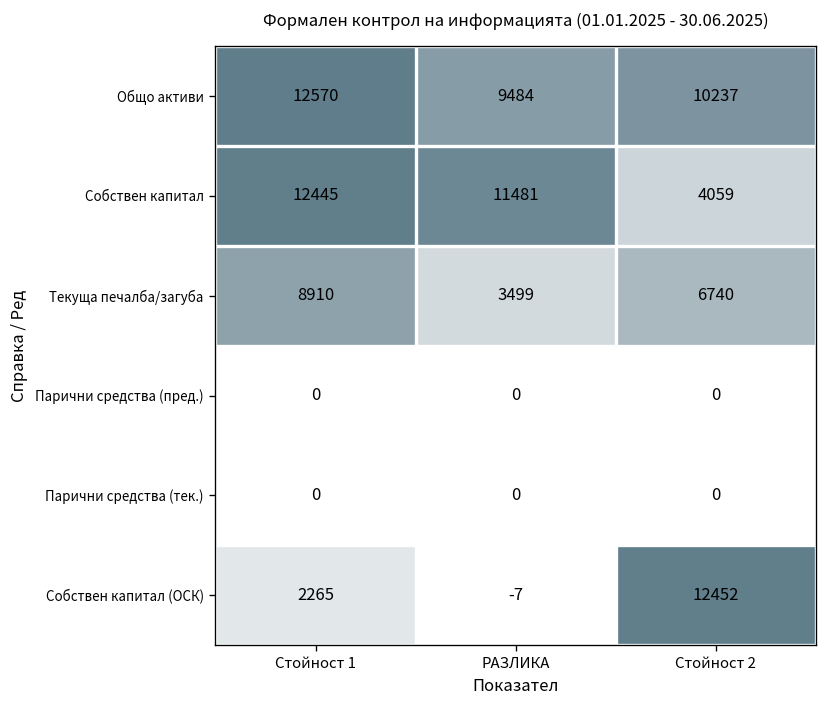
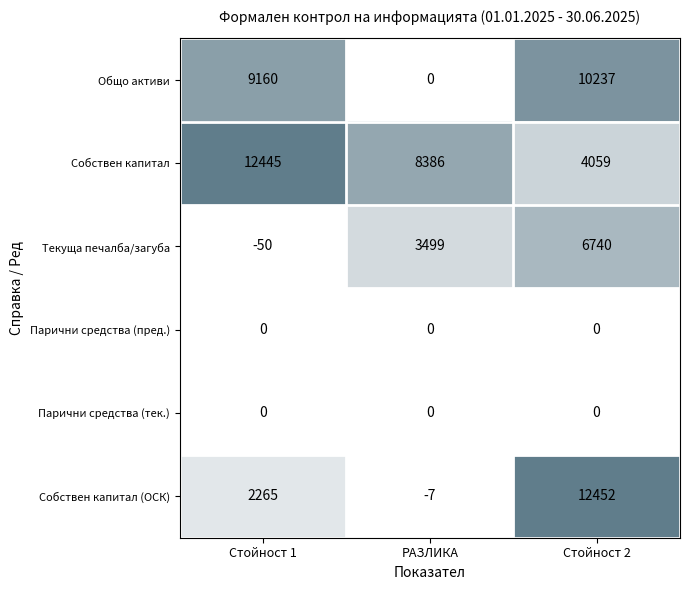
Общо активи, Стойност 1: 12570 -> 9160
Общо активи, РАЗЛИКА: 9484 -> 0
Собствен капитал, РАЗЛИКА: 11481 -> 8386
Текуща печалба/загуба, Стойност 1: 8910 -> -50
